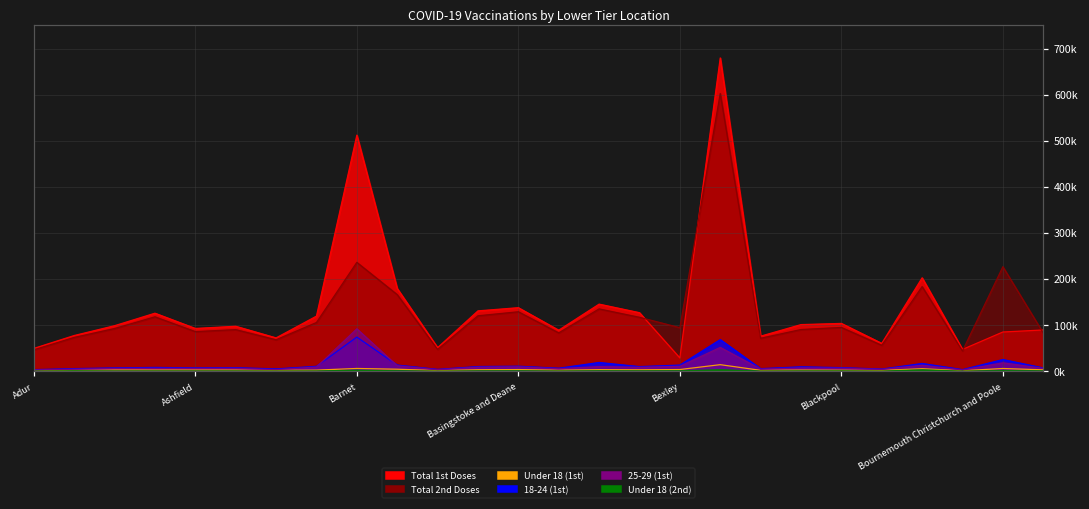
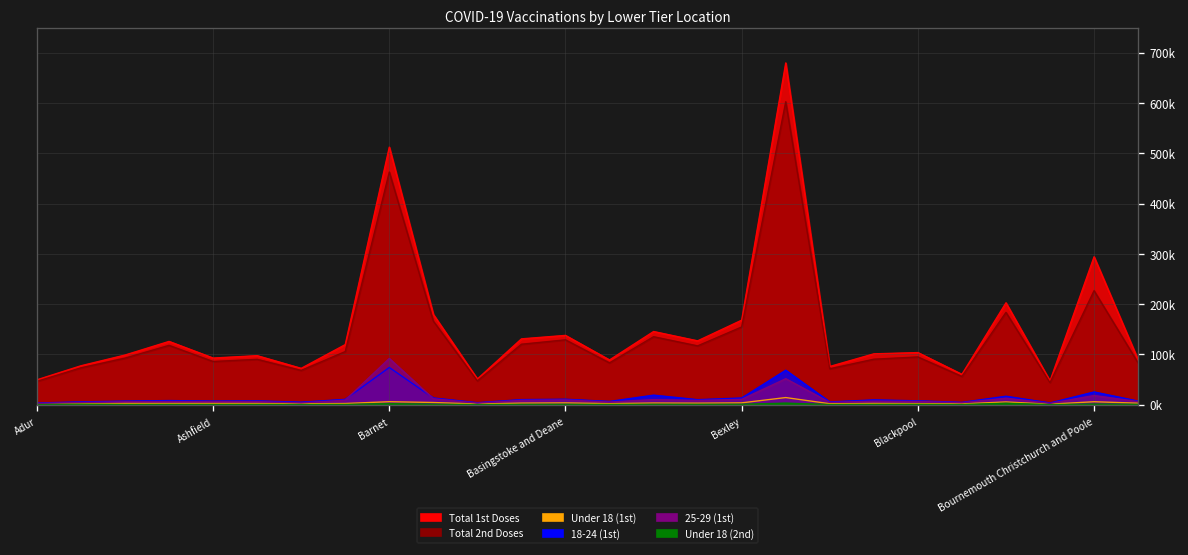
Total 2nd Doses, Barnet: 240000 -> 460000
Total 1st Doses, Bexley: 30000 -> 170000
Total 2nd Doses, Bexley: 90000 -> 150000
Total 1st Doses, Bournemouth Christchurch and Poole: 90000 -> 290000
